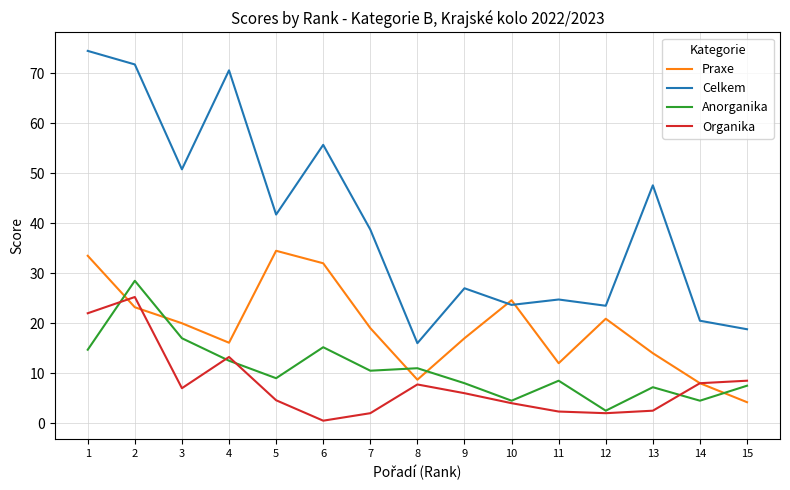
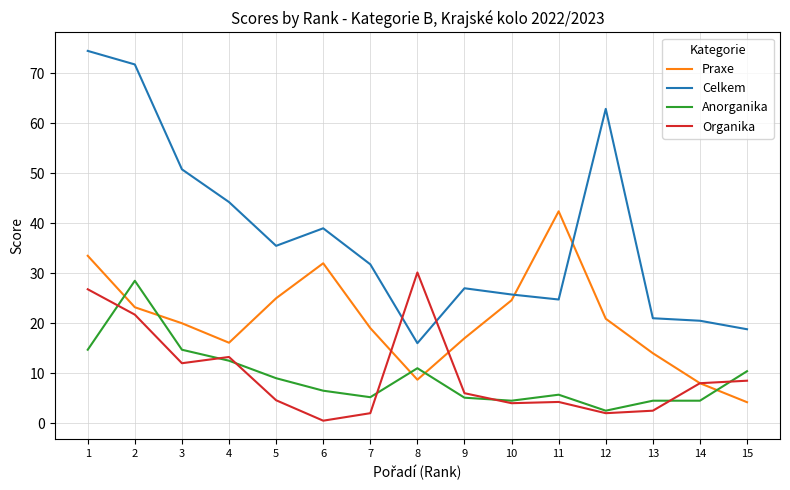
Organika, 1: 22 -> 27
Organika, 2: 25 -> 22
Anorganika, 3: 17 -> 15
Organika, 3: 7 -> 12
Celkem, 4: 71 -> 44
Praxe, 5: 35 -> 25
Celkem, 5: 42 -> 35
Celkem, 6: 56 -> 39
Anorganika, 6: 15 -> 7
Celkem, 7: 39 -> 32
Anorganika, 7: 11 -> 5
Organika, 8: 8 -> 30
Anorganika, 9: 8 -> 5
Celkem, 10: 24 -> 26
Praxe, 11: 12 -> 42
Anorganika, 11: 9 -> 6
Organika, 11: 2 -> 4
Celkem, 12: 24 -> 63
Celkem, 13: 48 -> 21
Anorganika, 13: 7 -> 5
Anorganika, 15: 8 -> 10
